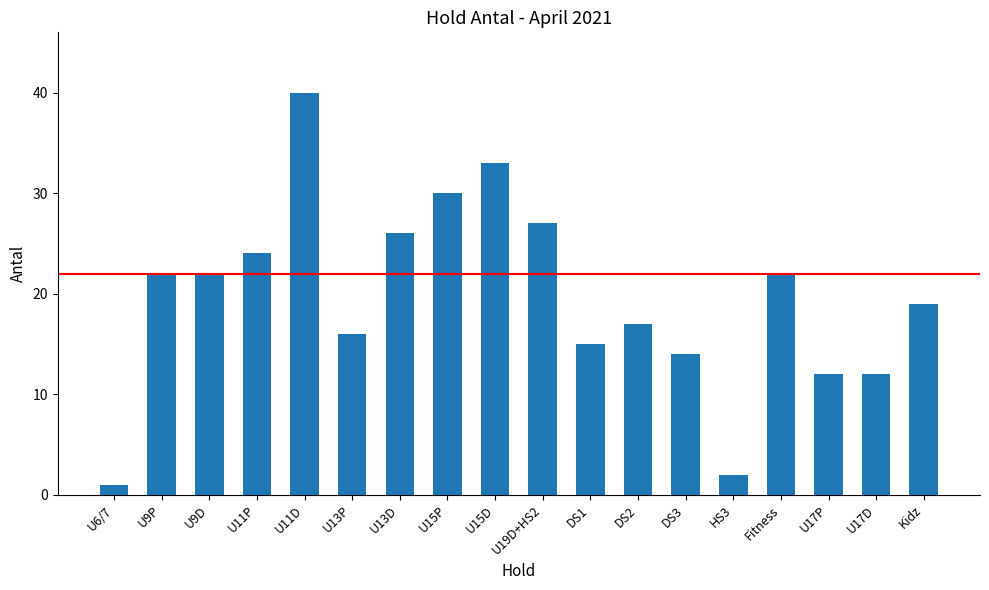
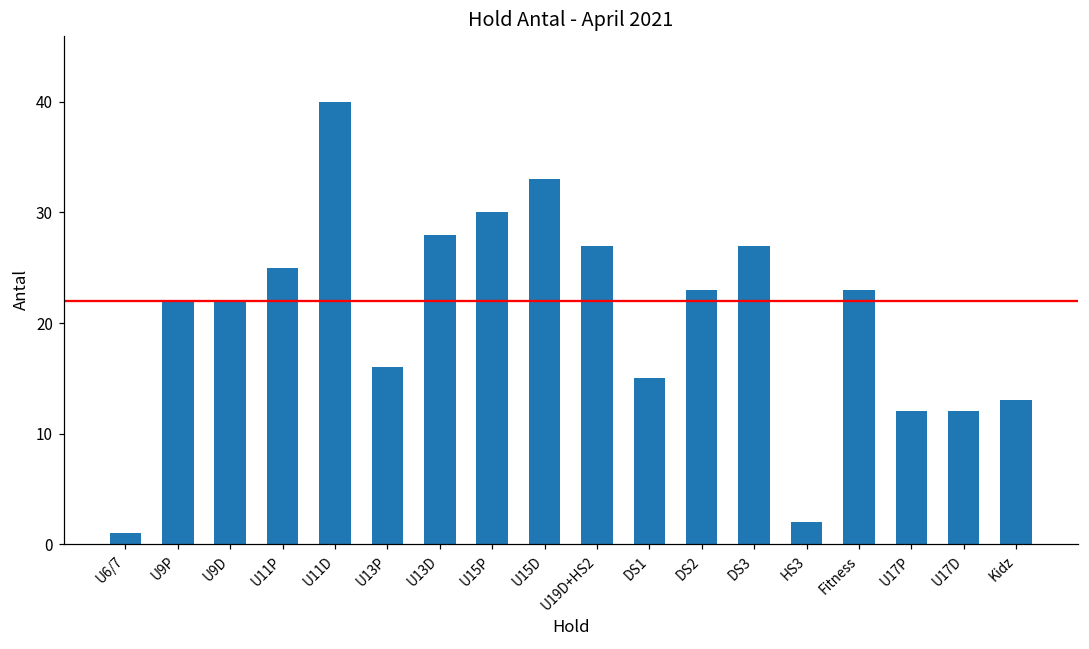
U11P: 24 -> 25
U13D: 26 -> 28
DS2: 17 -> 23
DS3: 14 -> 27
Fitness: 22 -> 23
Kidz: 19 -> 13
